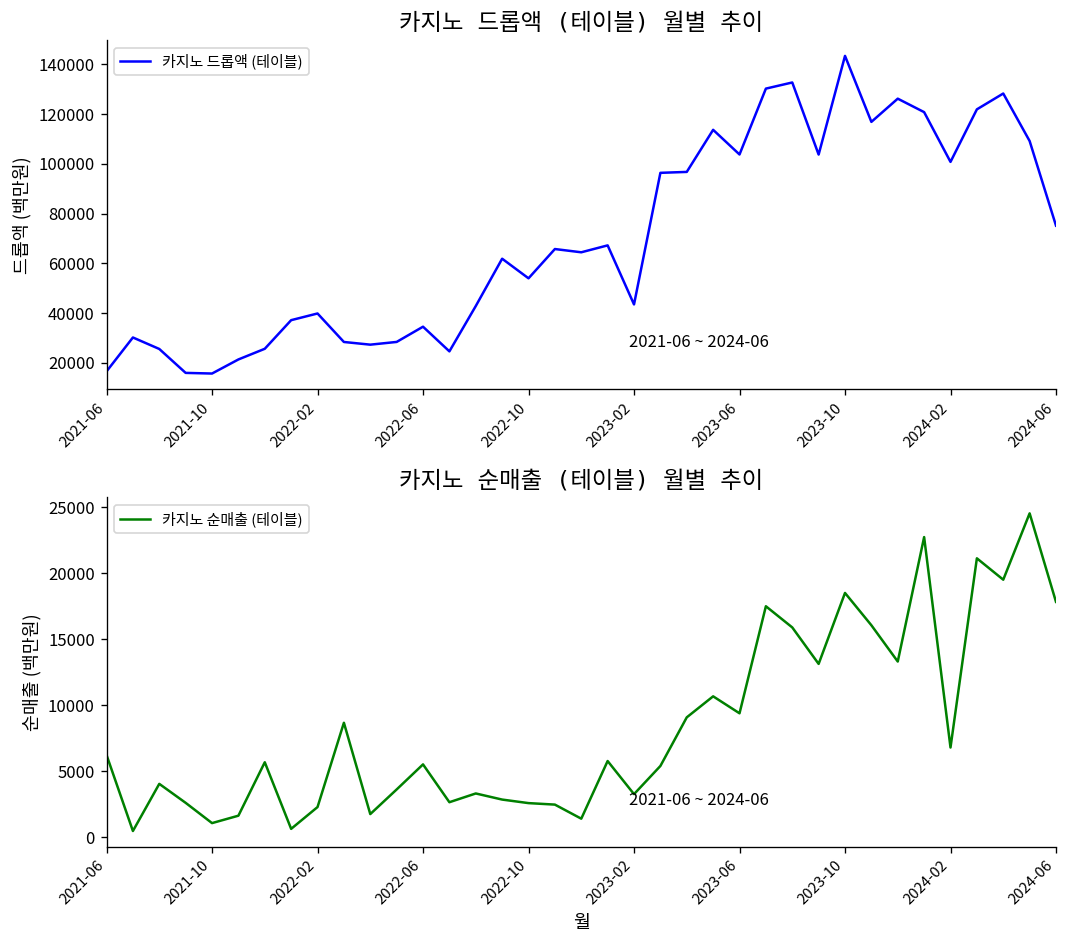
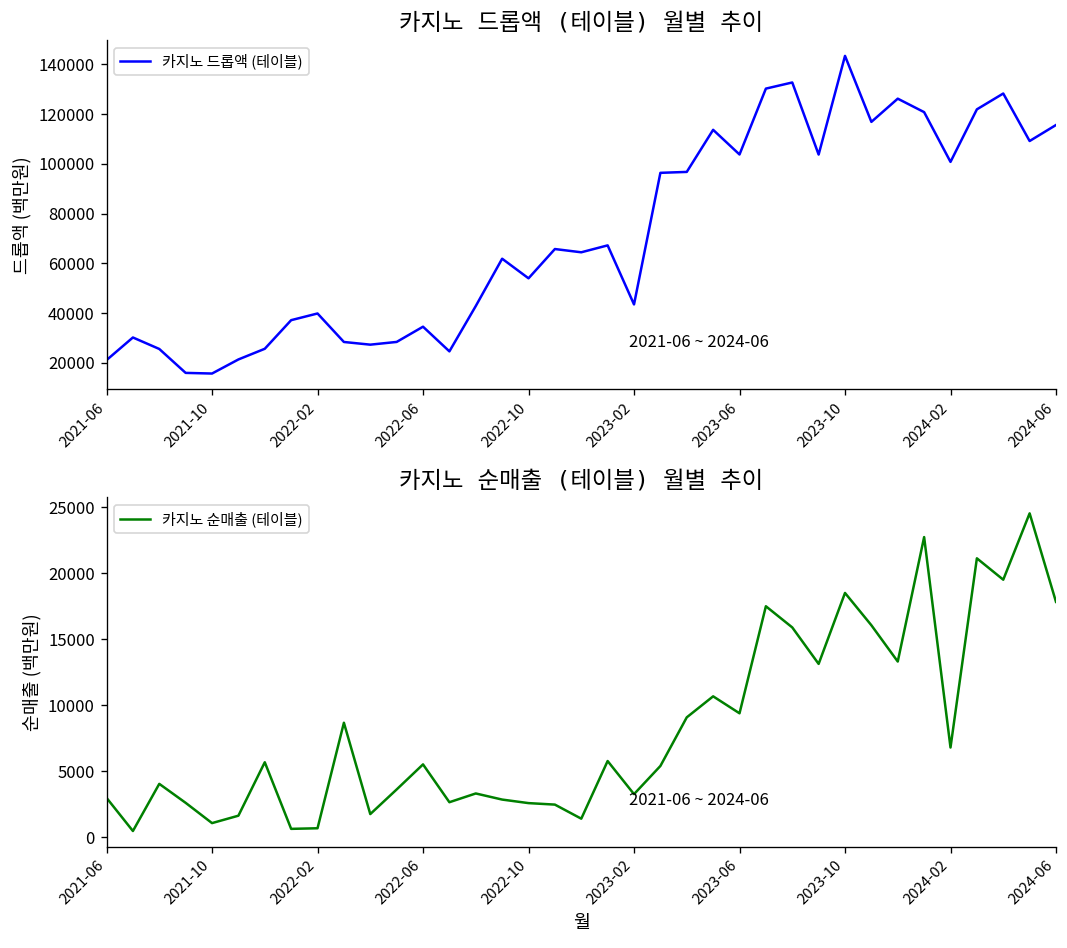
카지노 드롭액 (테이블) 월별 추이, 2021-06: 17000 -> 21000
카지노 드롭액 (테이블) 월별 추이, 2024-06: 75000 -> 116000
카지노 순매출 (테이블) 월별 추이, 2021-06: 6200 -> 3000
카지노 순매출 (테이블) 월별 추이, 2022-02: 2300 -> 700
